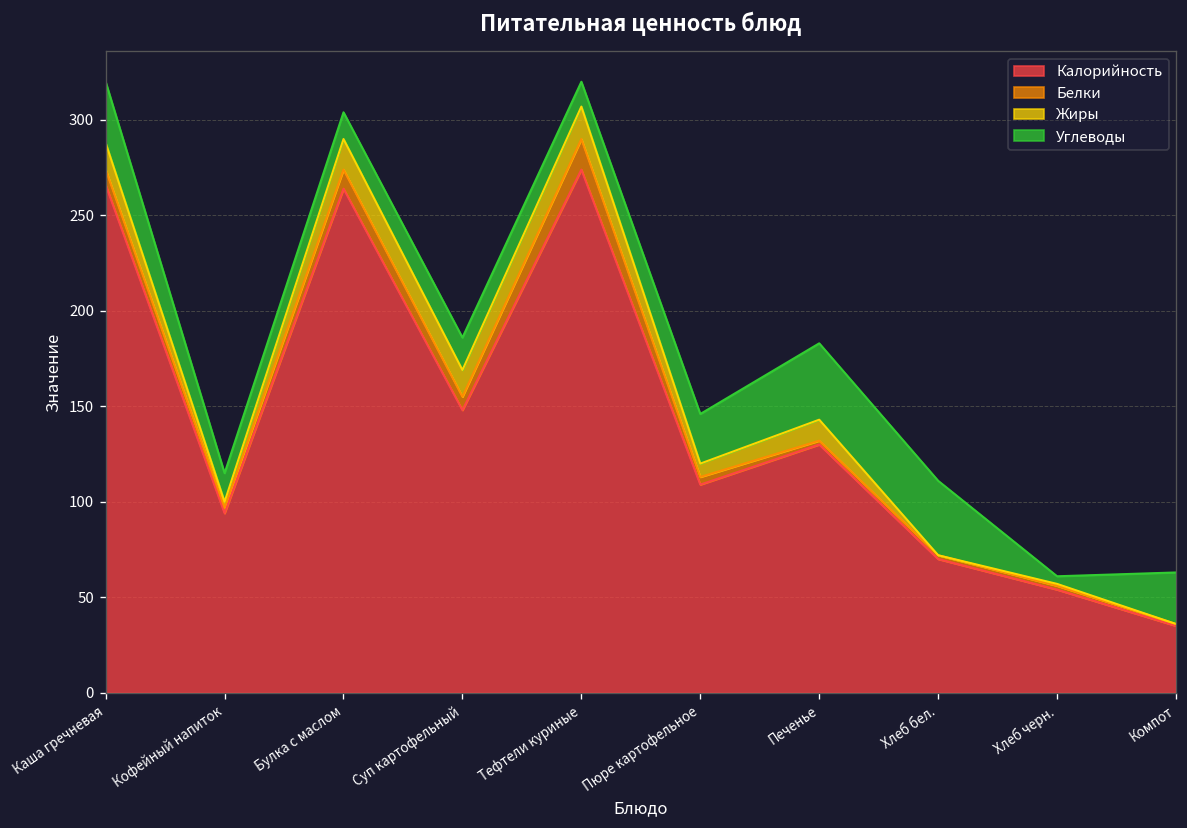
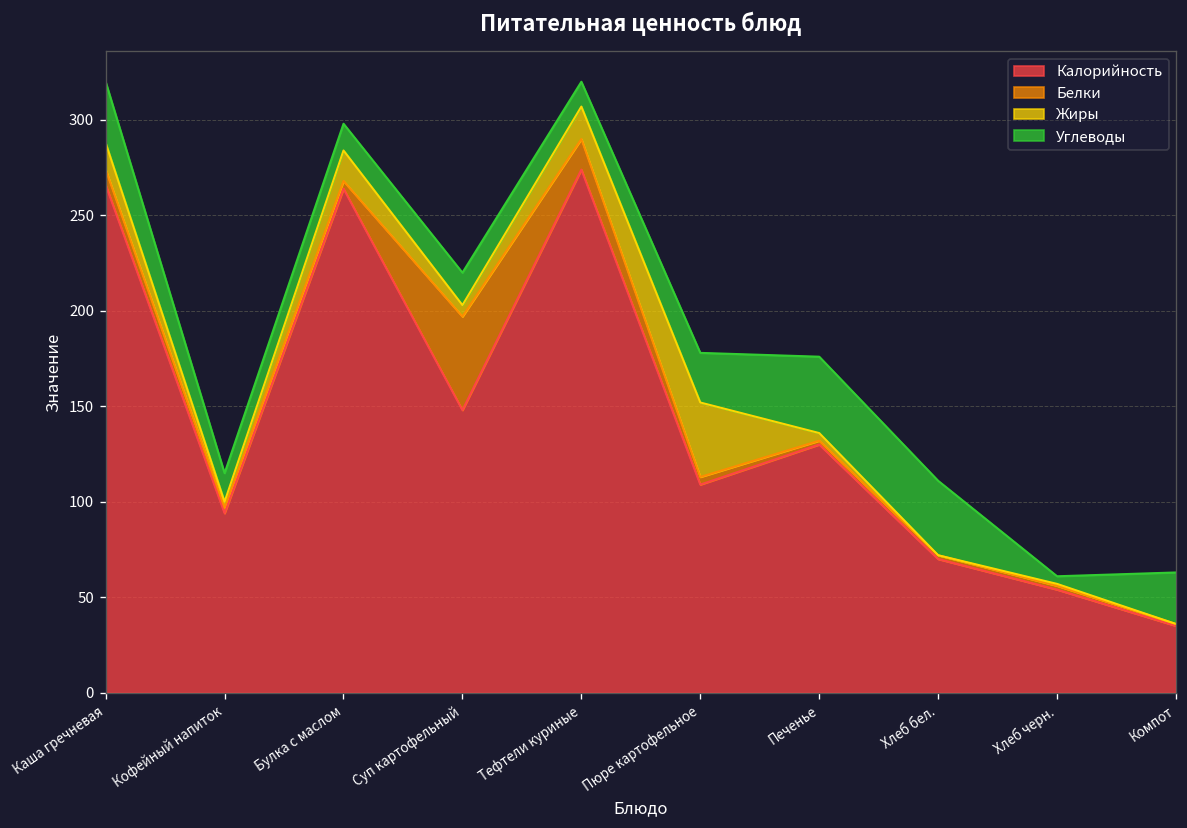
Белки, Булка с маслом: 10 -> 4
Белки, Суп картофельный: 7 -> 49
Жиры, Суп картофельный: 14 -> 6
Жиры, Пюре картофельное: 7 -> 39
Жиры, Печенье: 11 -> 4
